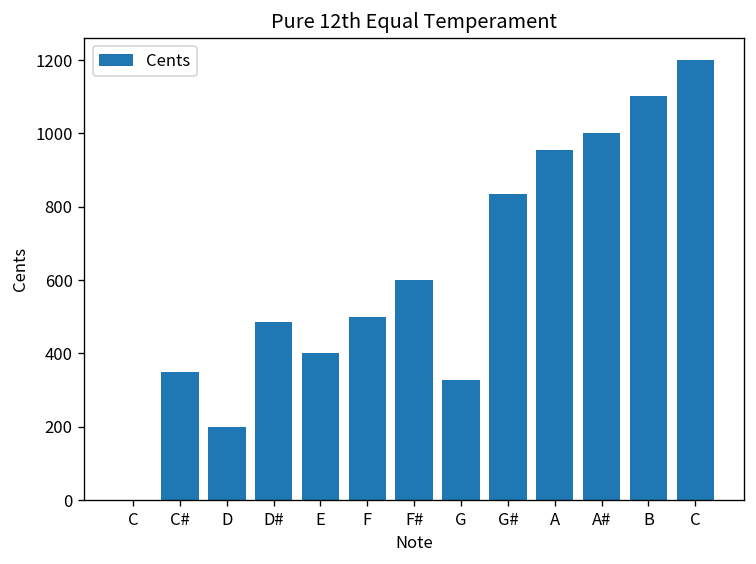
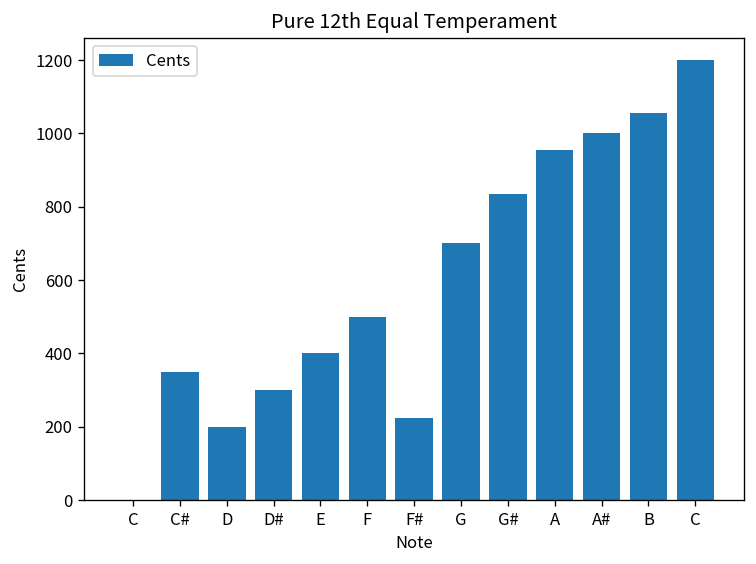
D#: 490 -> 300
F#: 600 -> 220
G: 330 -> 700
B: 1100 -> 1060
